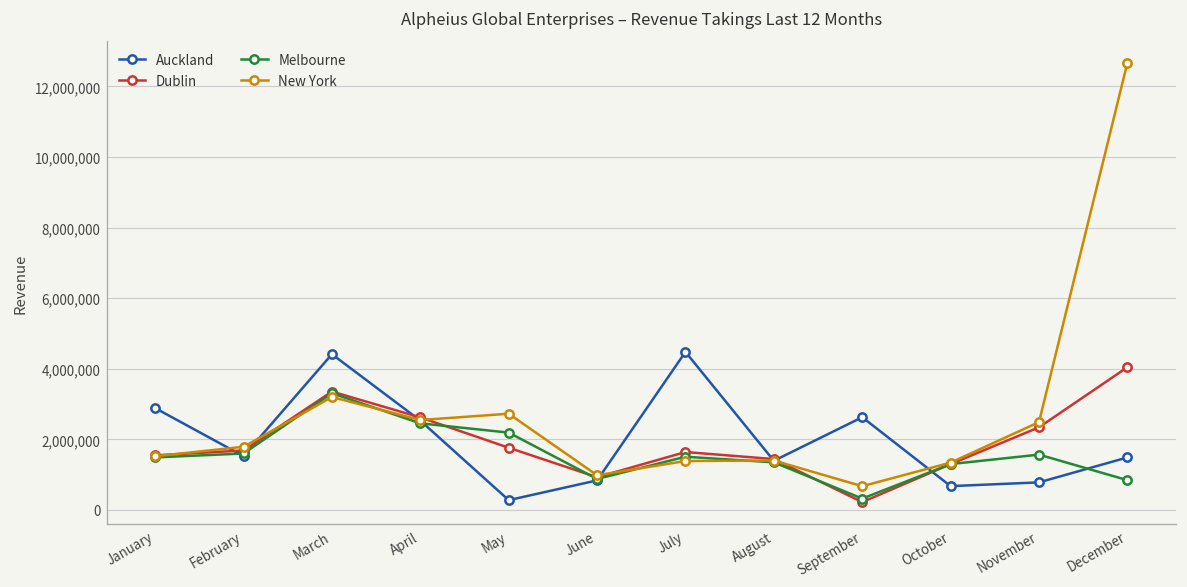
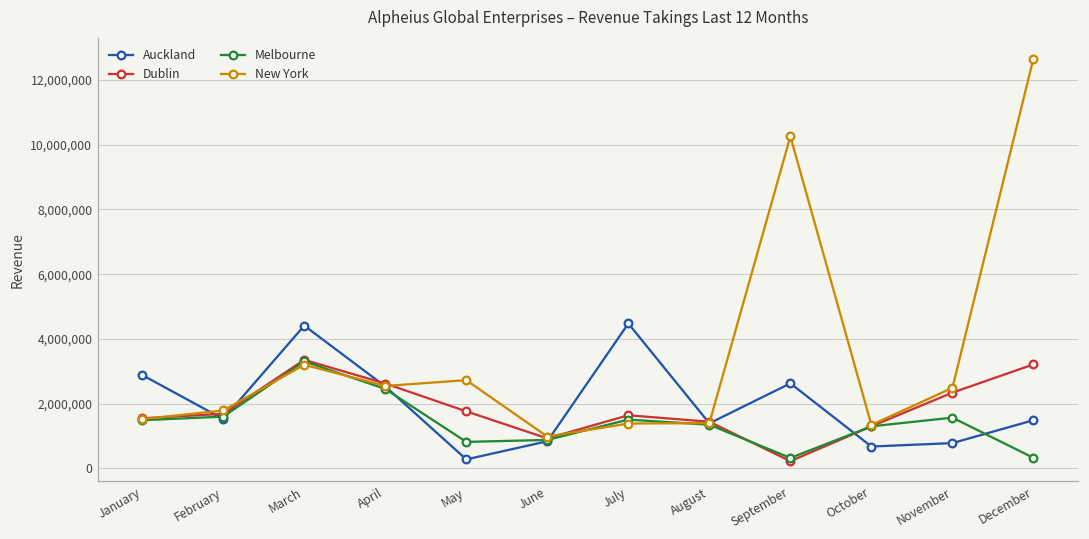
Melbourne, May: 2,200,000 -> 800,000
New York, September: 700,000 -> 10,300,000
Dublin, December: 4,000,000 -> 3,200,000
Melbourne, December: 800,000 -> 300,000
